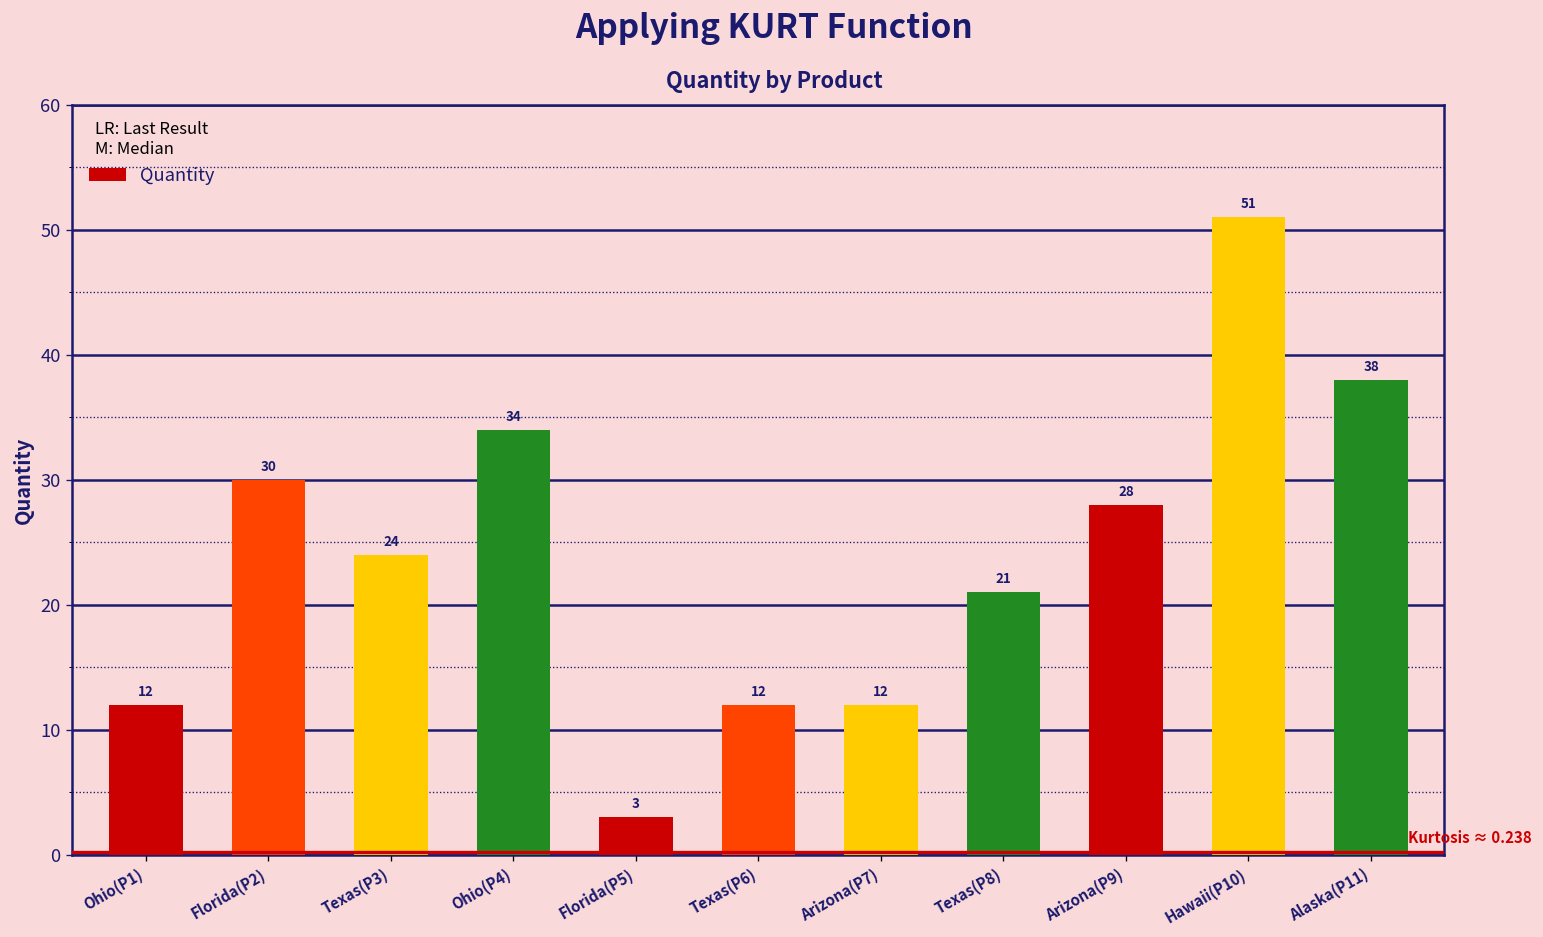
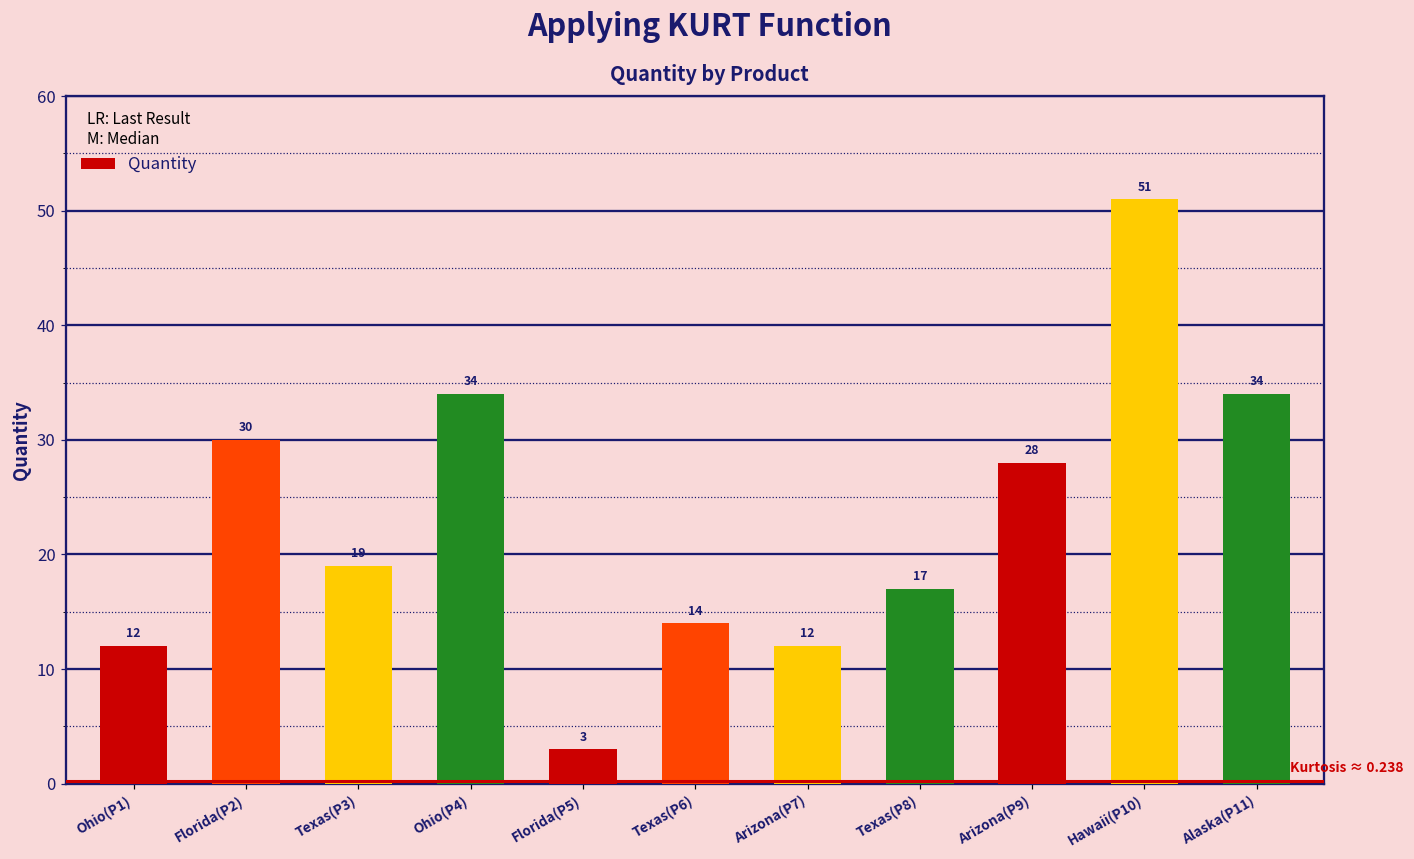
Texas(P3): 24 -> 19
Texas(P6): 12 -> 14
Texas(P8): 21 -> 17
Alaska(P11): 38 -> 34
